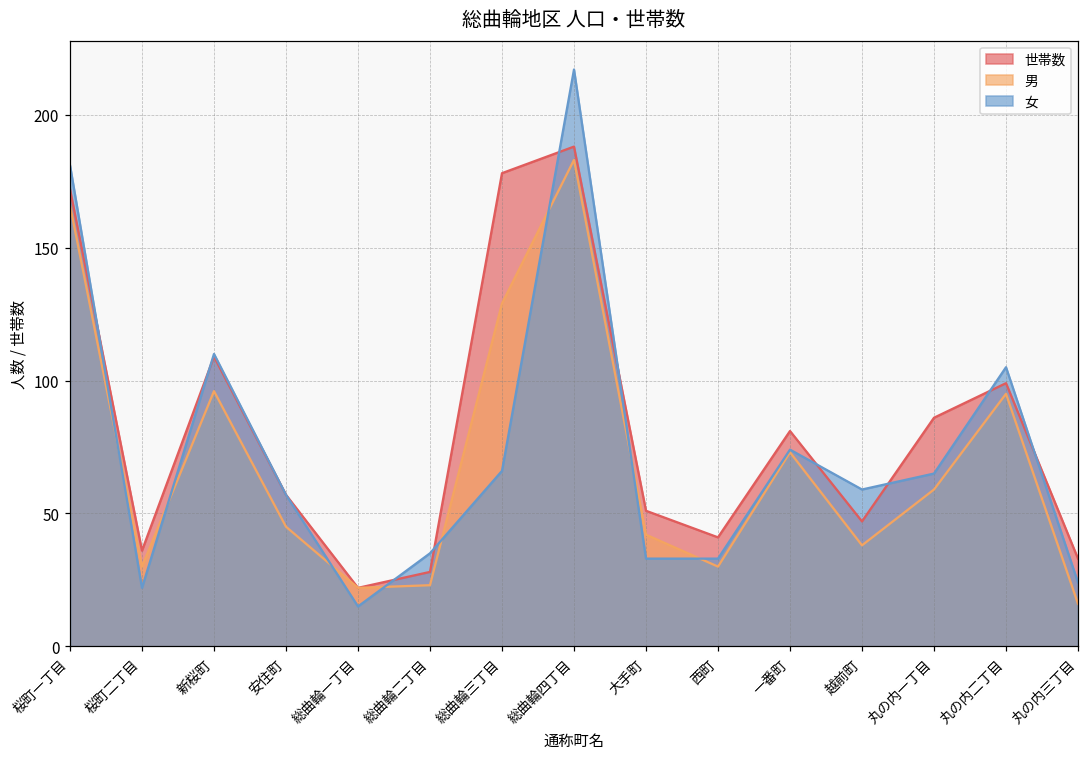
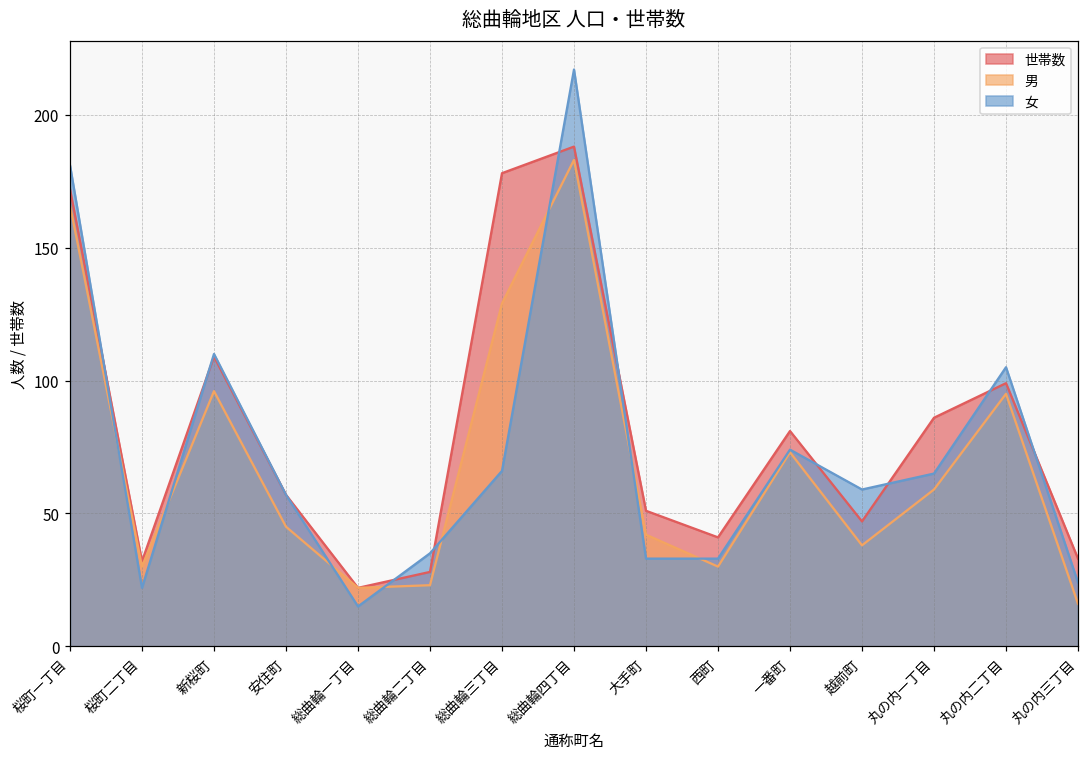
世帯数, 桜町二丁目: 36 -> 32
